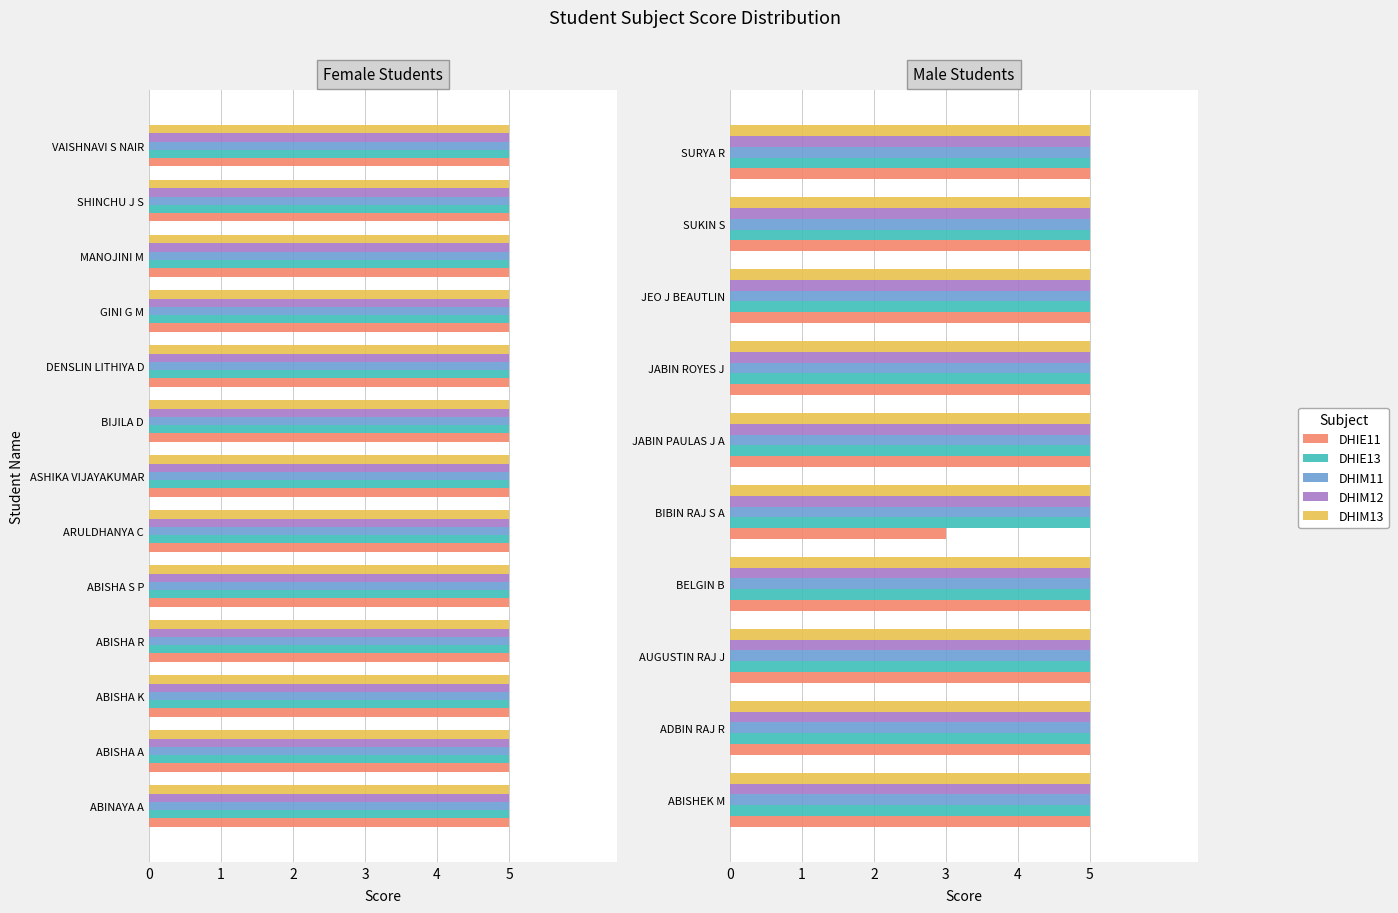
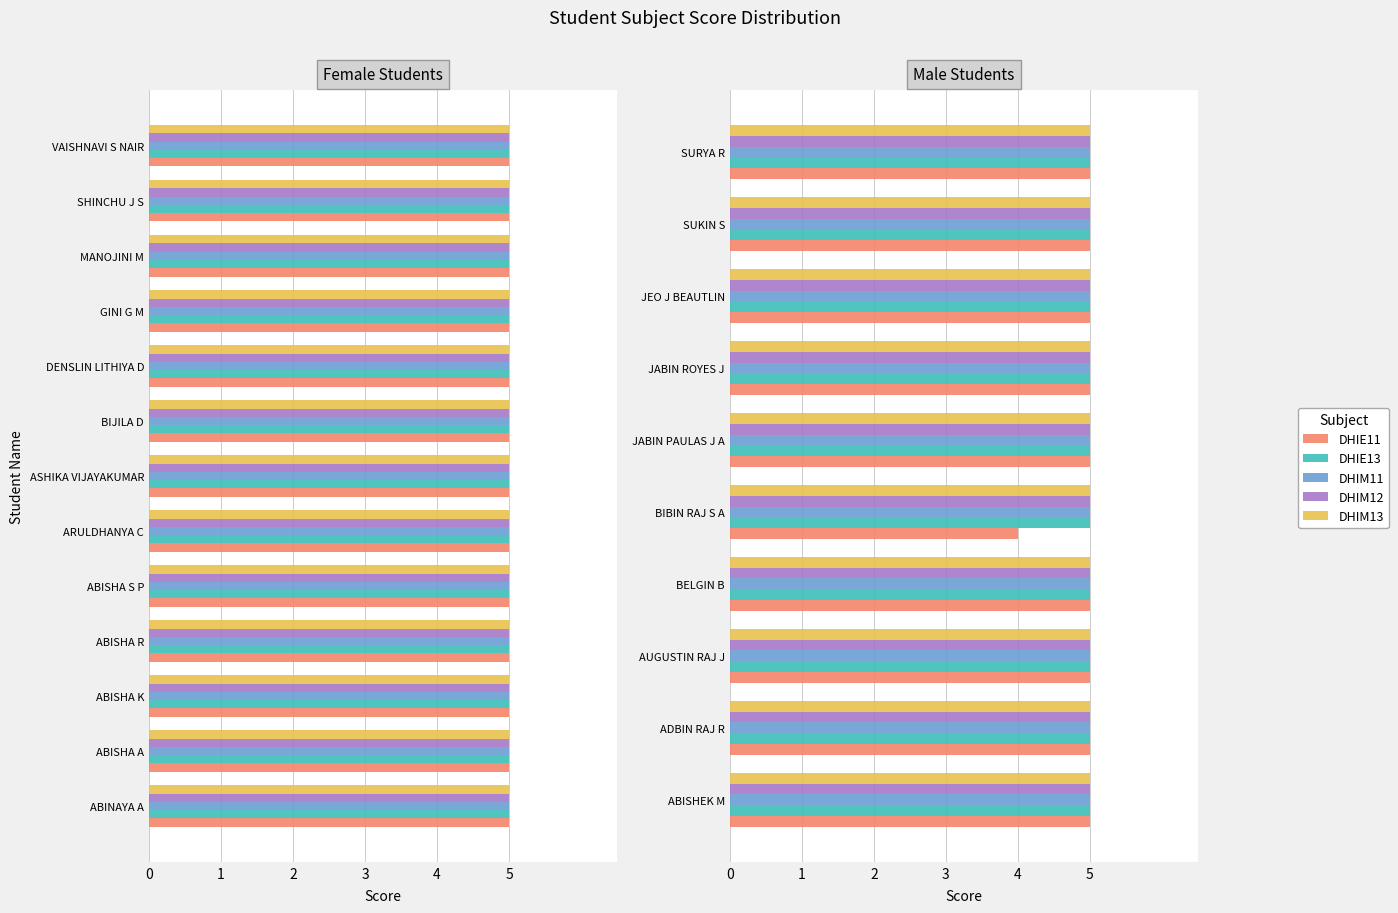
Male Students, DHIE11, BIBIN RAJ S A: 3 -> 4
